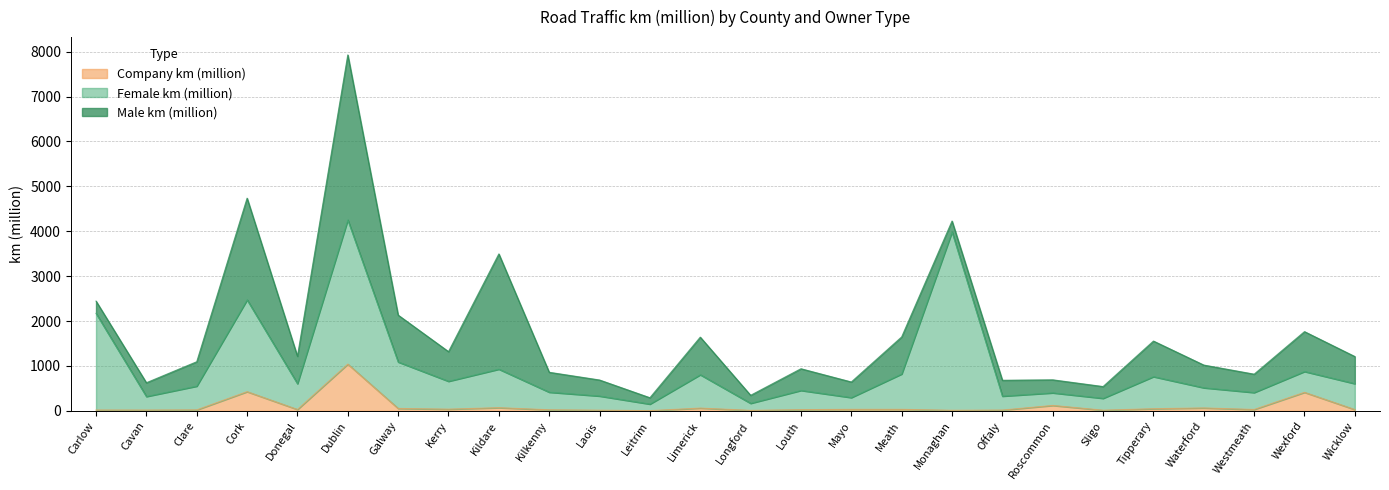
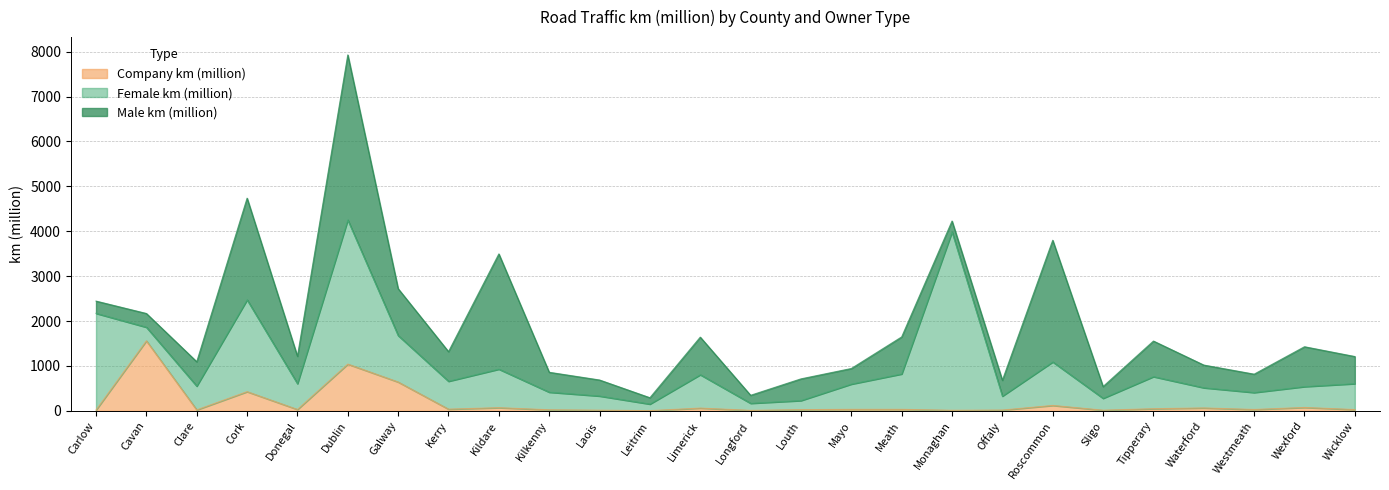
Company km (million), Cavan: 0 -> 1600
Company km (million), Galway: 100 -> 600
Female km (million), Louth: 400 -> 200
Female km (million), Mayo: 300 -> 600
Female km (million), Roscommon: 300 -> 1000
Male km (million), Roscommon: 300 -> 2700
Company km (million), Wexford: 400 -> 100
